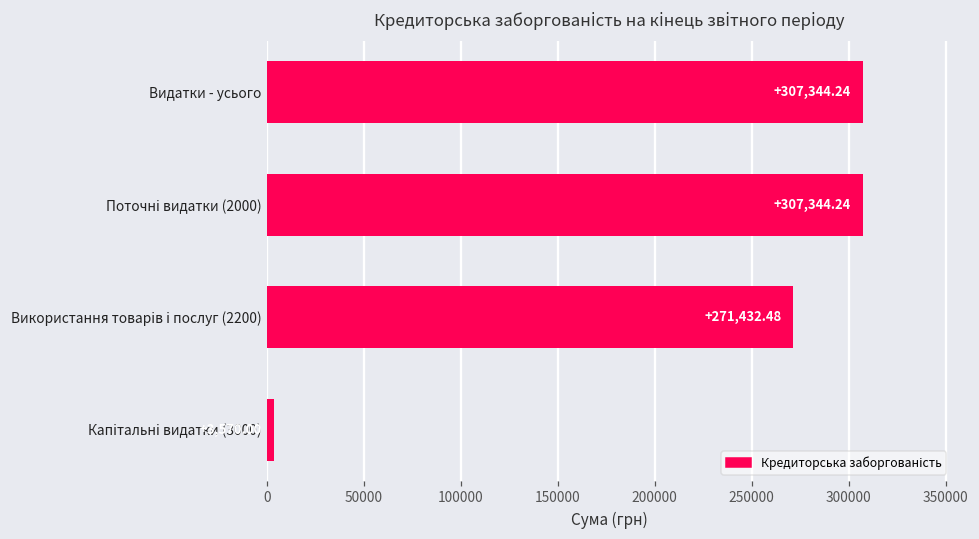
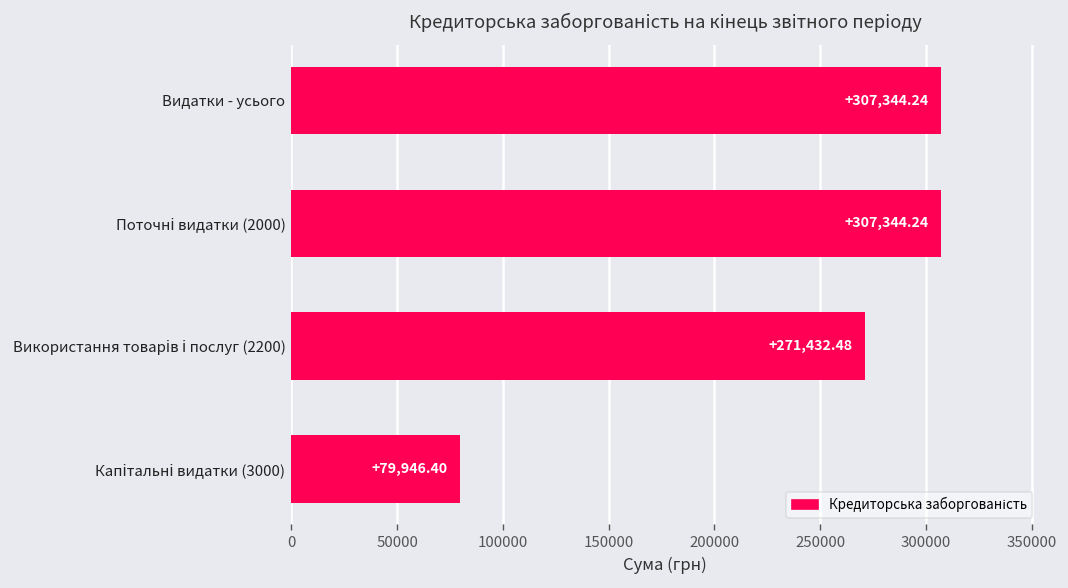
Капітальні видатки (3000): 4000 -> 80000
